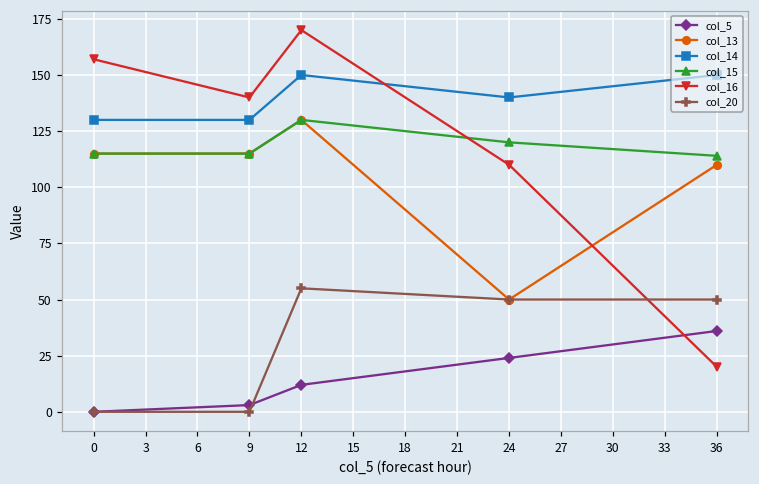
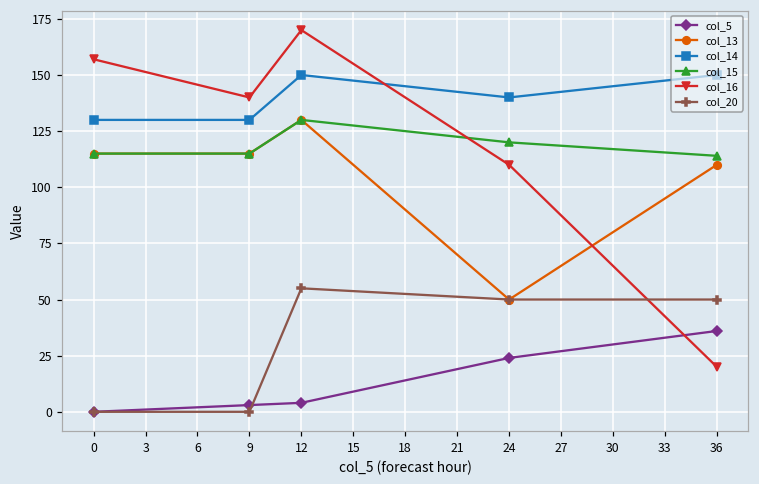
col_5, 12: 12 -> 4
